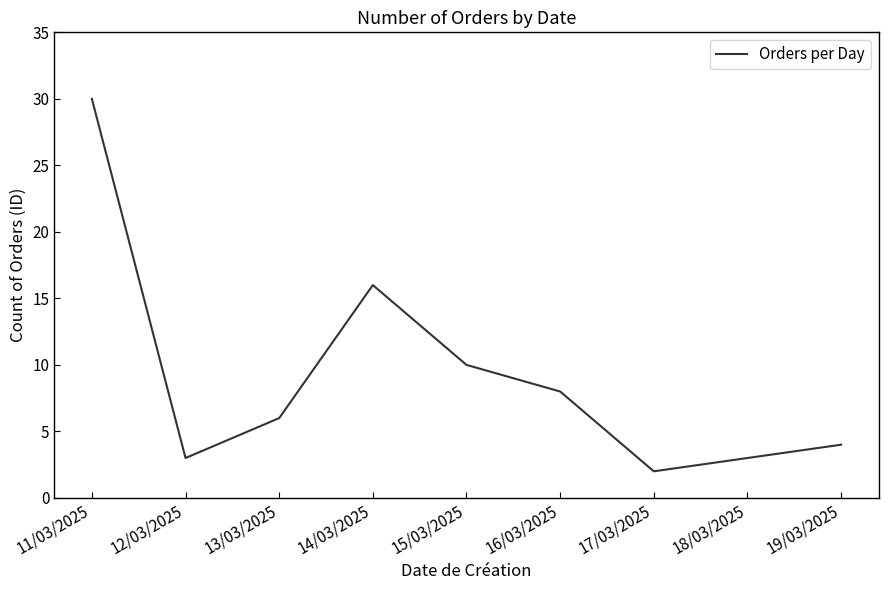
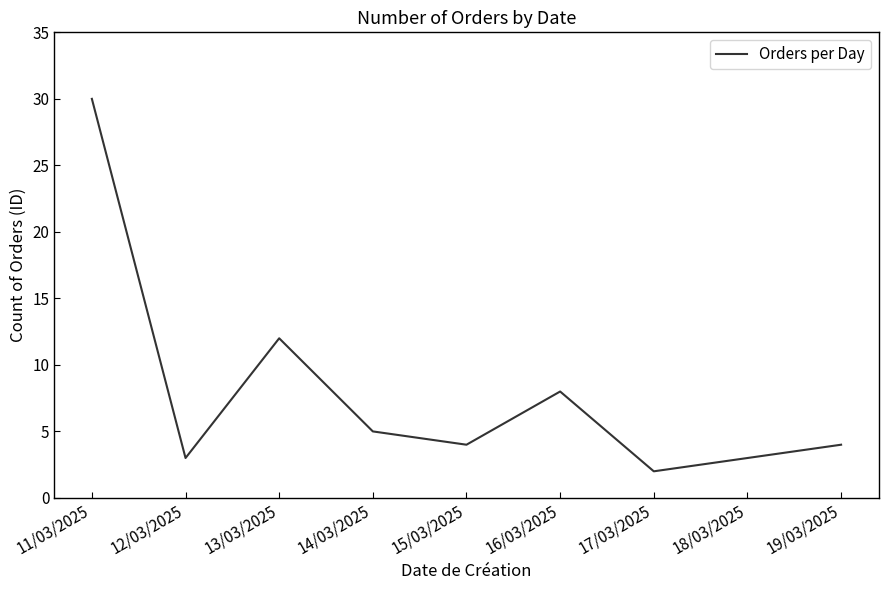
13/03/2025: 6 -> 12
14/03/2025: 16 -> 5
15/03/2025: 10 -> 4
